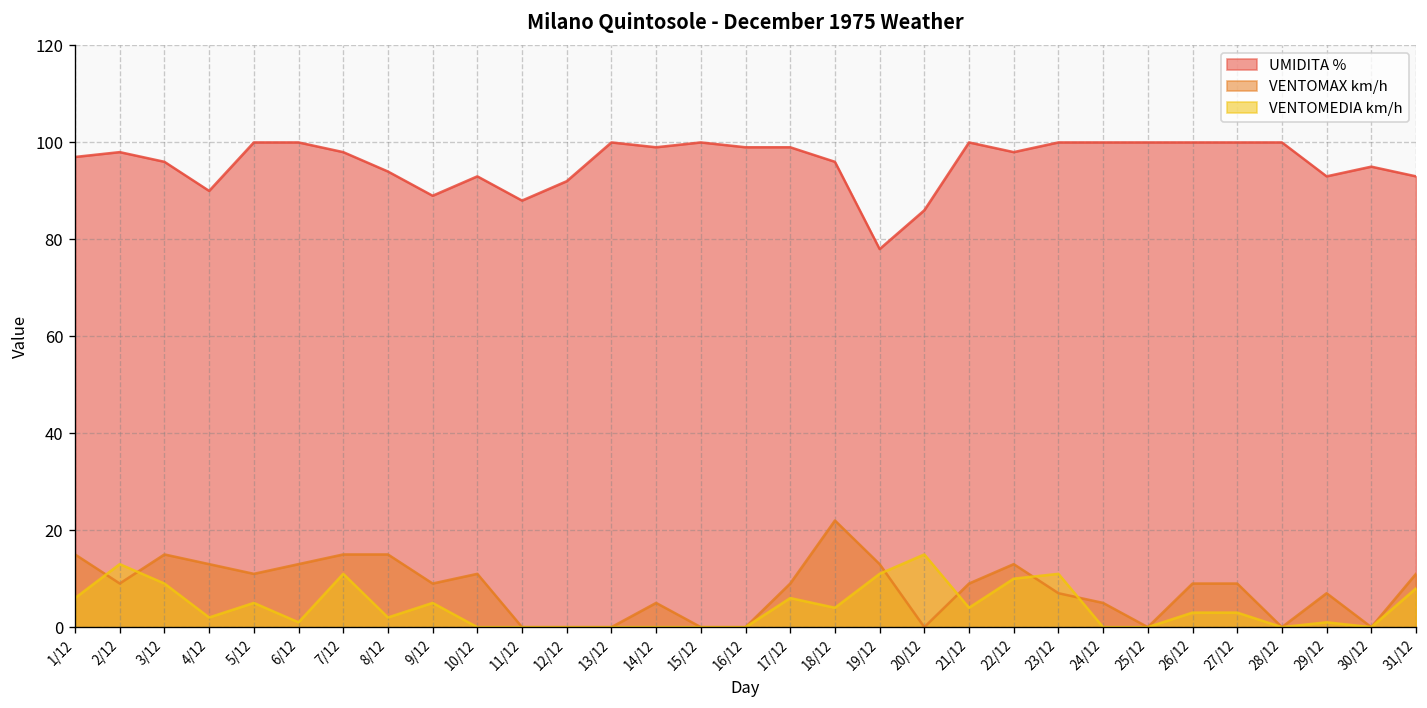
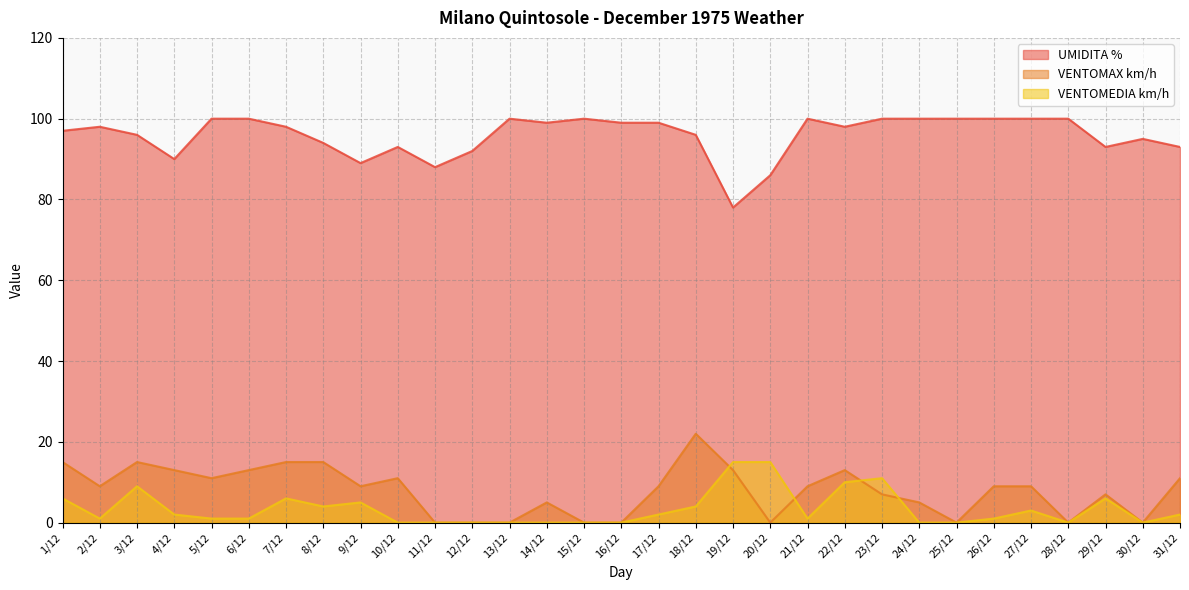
VENTOMEDIA km/h, 2/12: 13 -> 1
VENTOMEDIA km/h, 5/12: 5 -> 1
VENTOMEDIA km/h, 7/12: 11 -> 6
VENTOMEDIA km/h, 8/12: 2 -> 4
VENTOMEDIA km/h, 17/12: 6 -> 2
VENTOMEDIA km/h, 19/12: 11 -> 15
VENTOMEDIA km/h, 21/12: 4 -> 1
VENTOMEDIA km/h, 26/12: 3 -> 1
VENTOMEDIA km/h, 29/12: 1 -> 6
VENTOMEDIA km/h, 31/12: 8 -> 2
